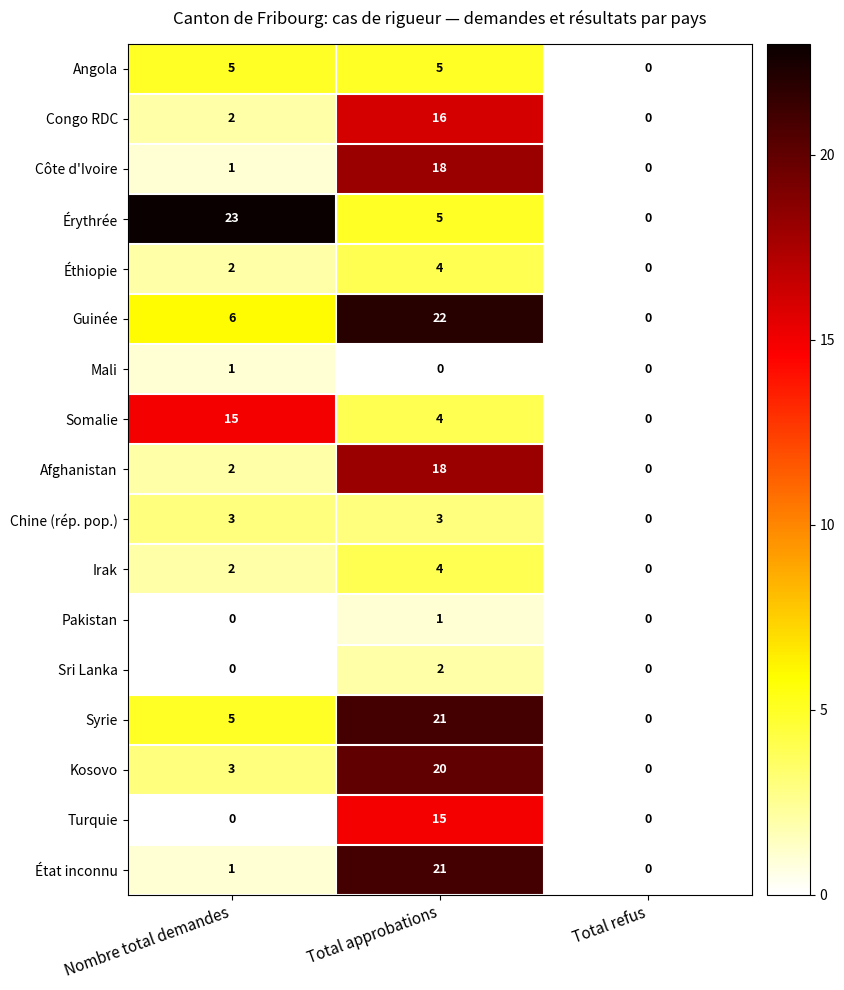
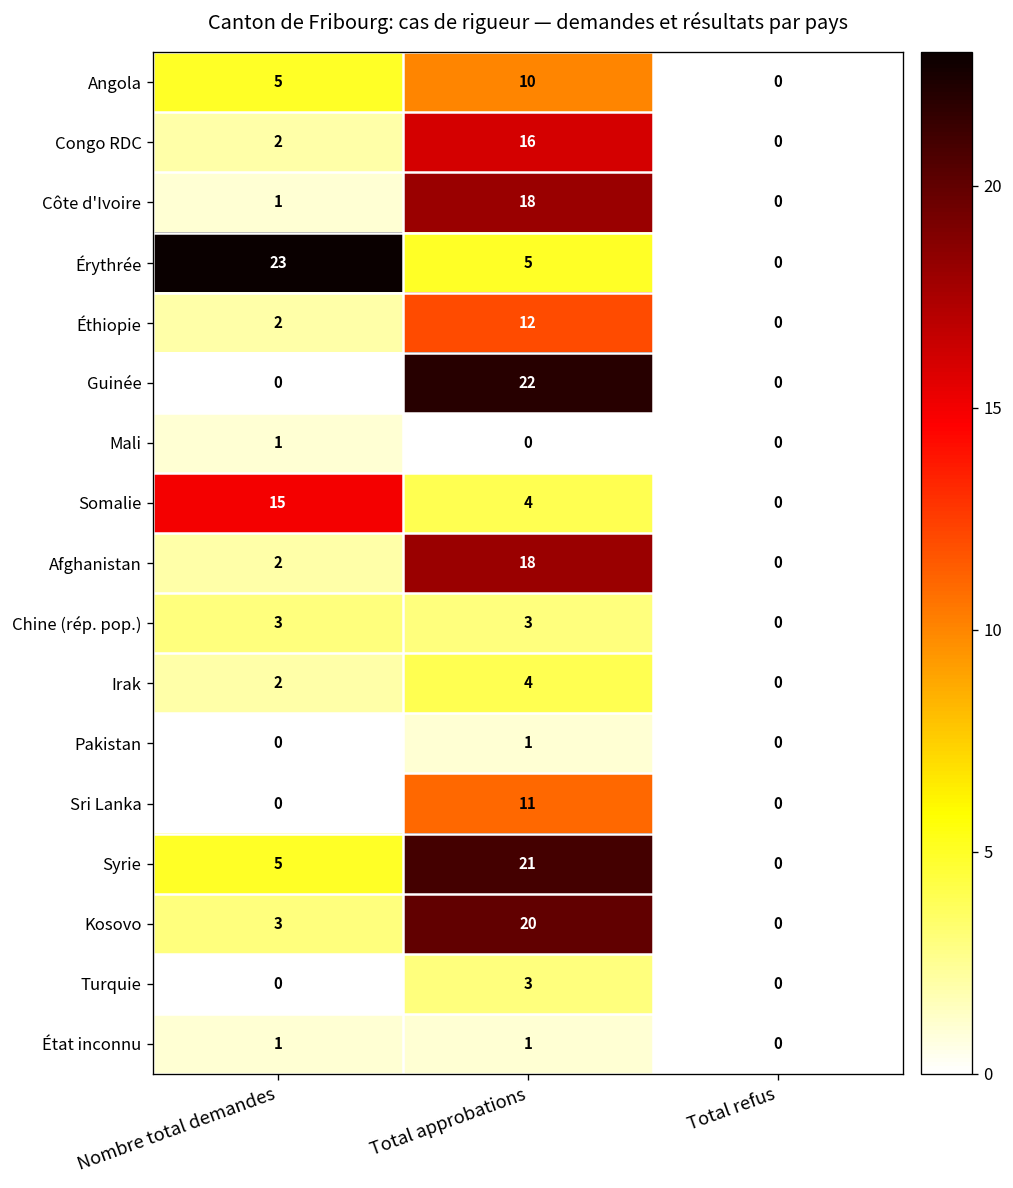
Angola, Total approbations: 5 -> 10
Éthiopie, Total approbations: 4 -> 12
Guinée, Nombre total demandes: 6 -> 0
Sri Lanka, Total approbations: 2 -> 11
Turquie, Total approbations: 15 -> 3
État inconnu, Total approbations: 21 -> 1
